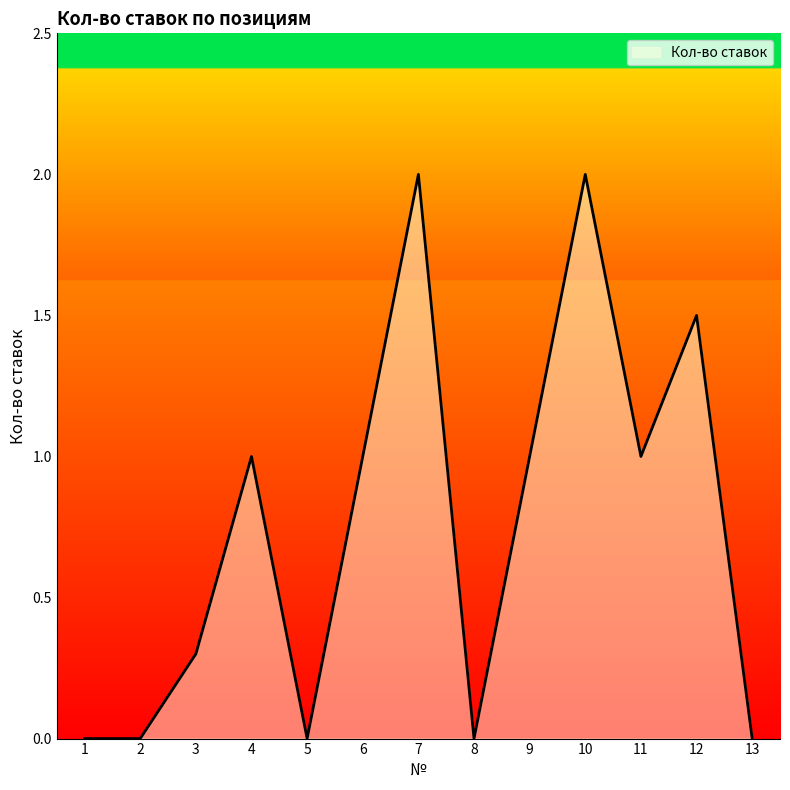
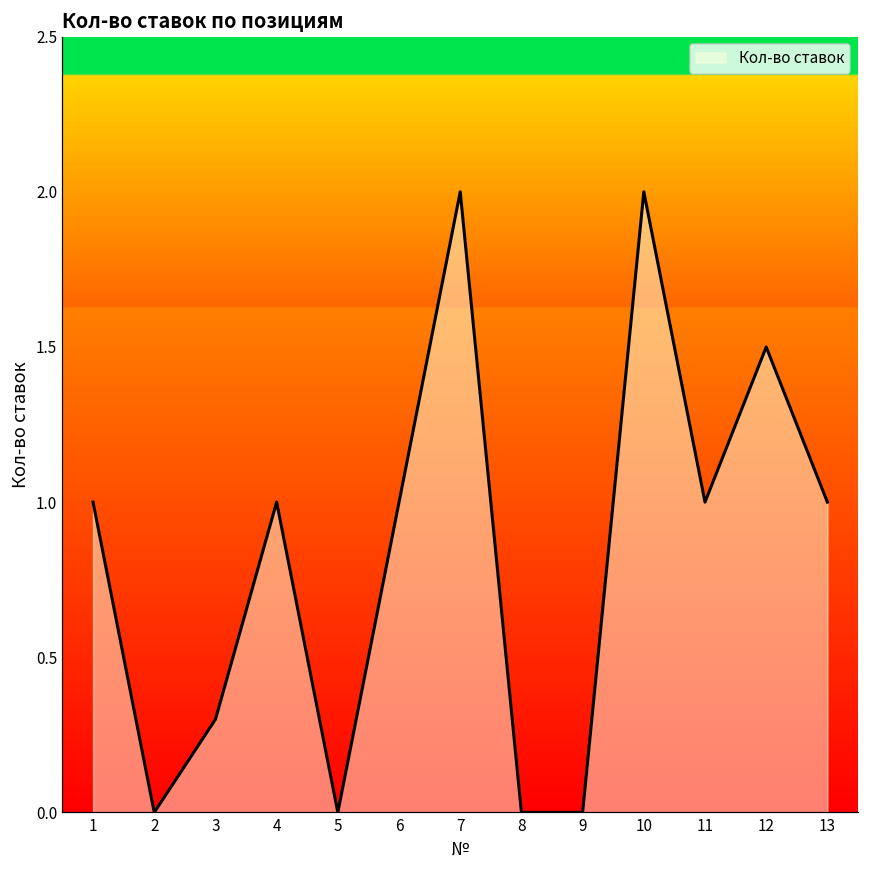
1: 0 -> 1
9: 1 -> 0
13: 0 -> 1
